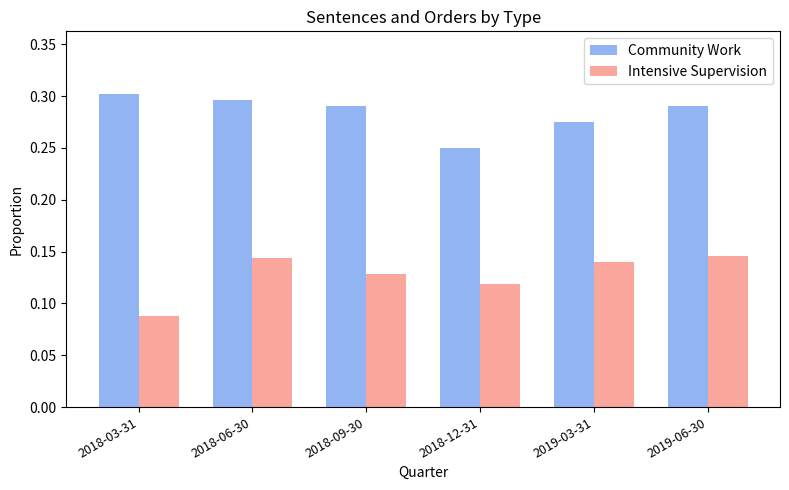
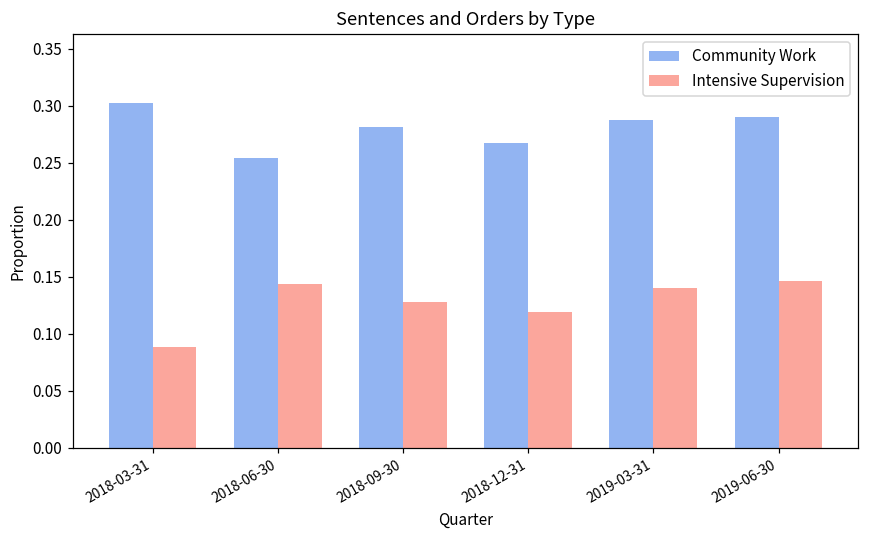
Community Work, 2018-06-30: 0.296 -> 0.254
Community Work, 2018-09-30: 0.290 -> 0.281
Community Work, 2018-12-31: 0.250 -> 0.267
Community Work, 2019-03-31: 0.275 -> 0.287
